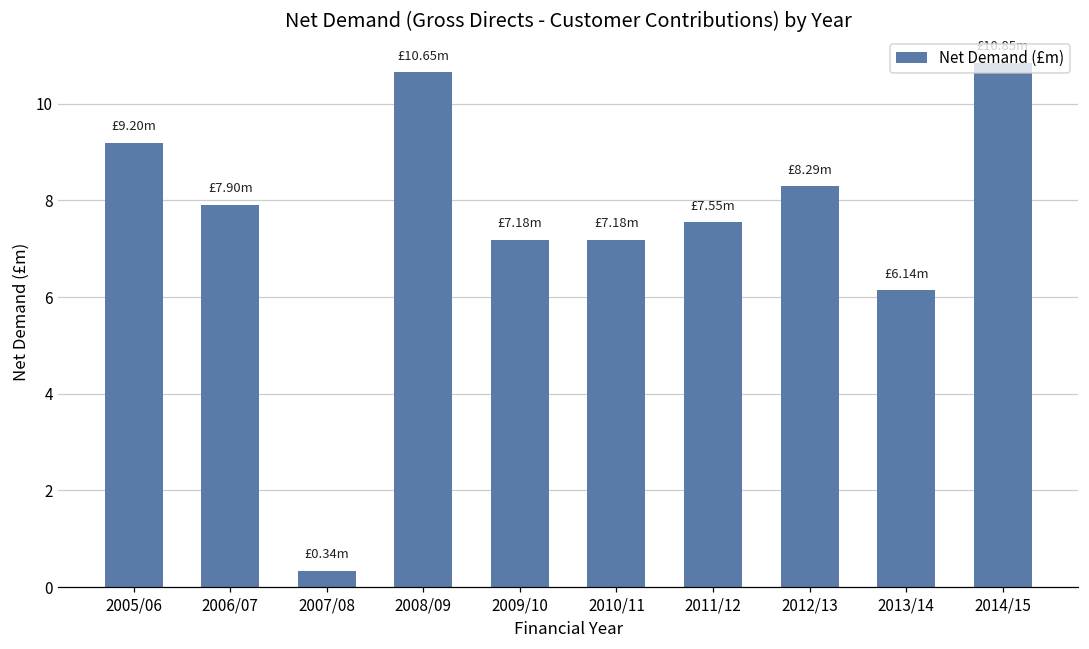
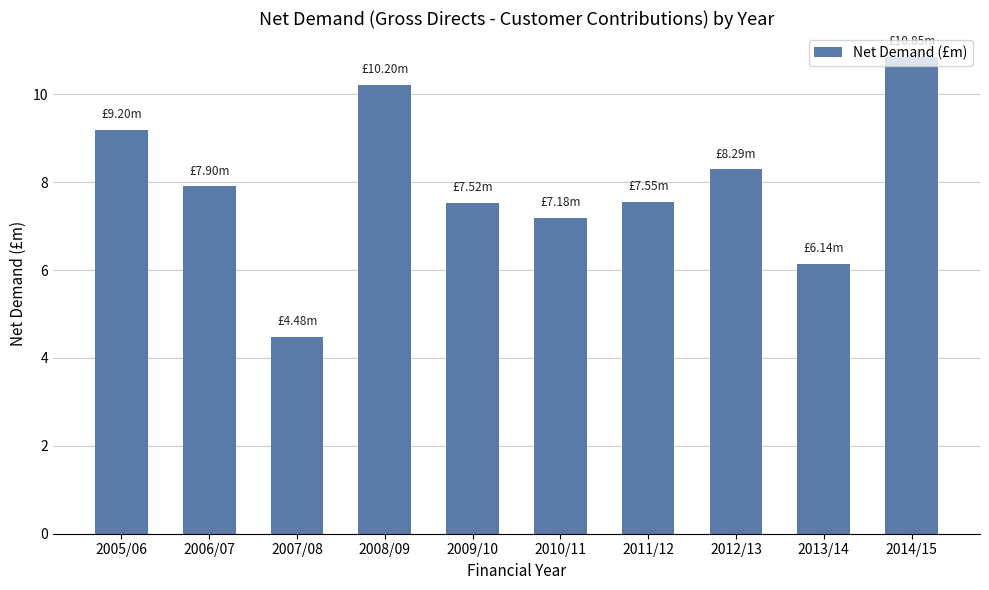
2007/08: £0.34m -> £4.48m
2008/09: £10.65m -> £10.20m
2009/10: £7.18m -> £7.52m
